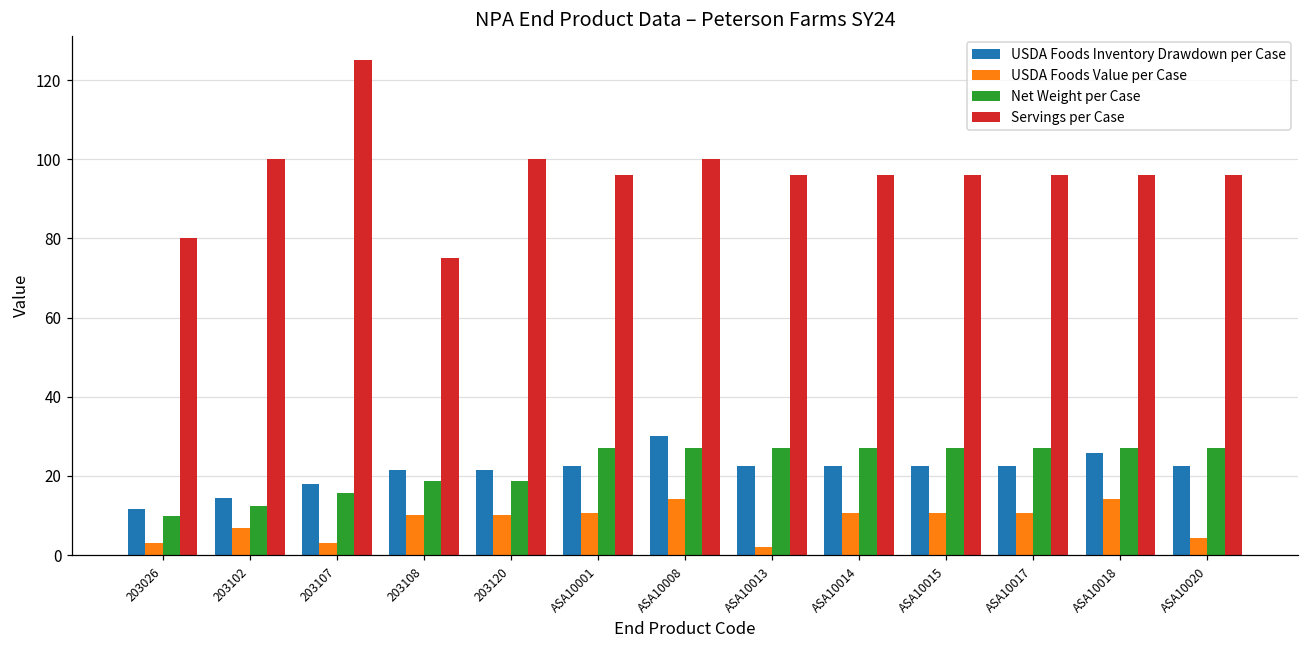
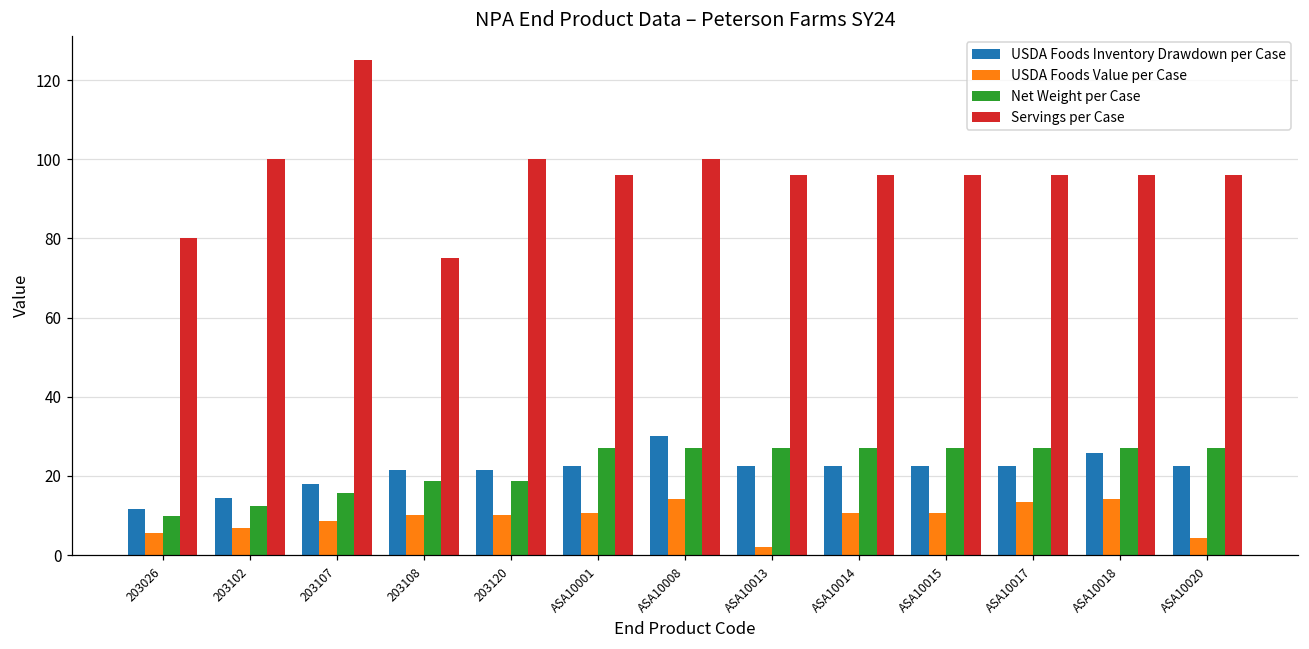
USDA Foods Value per Case, 203026: 3 -> 5
USDA Foods Value per Case, 203107: 3 -> 9
USDA Foods Value per Case, ASA10017: 11 -> 13
